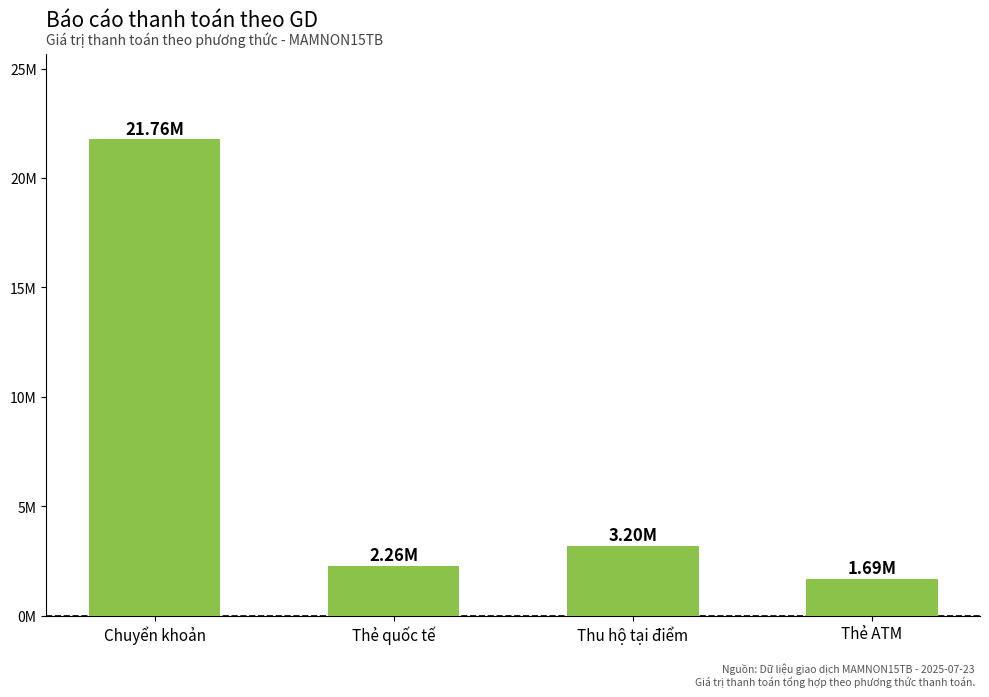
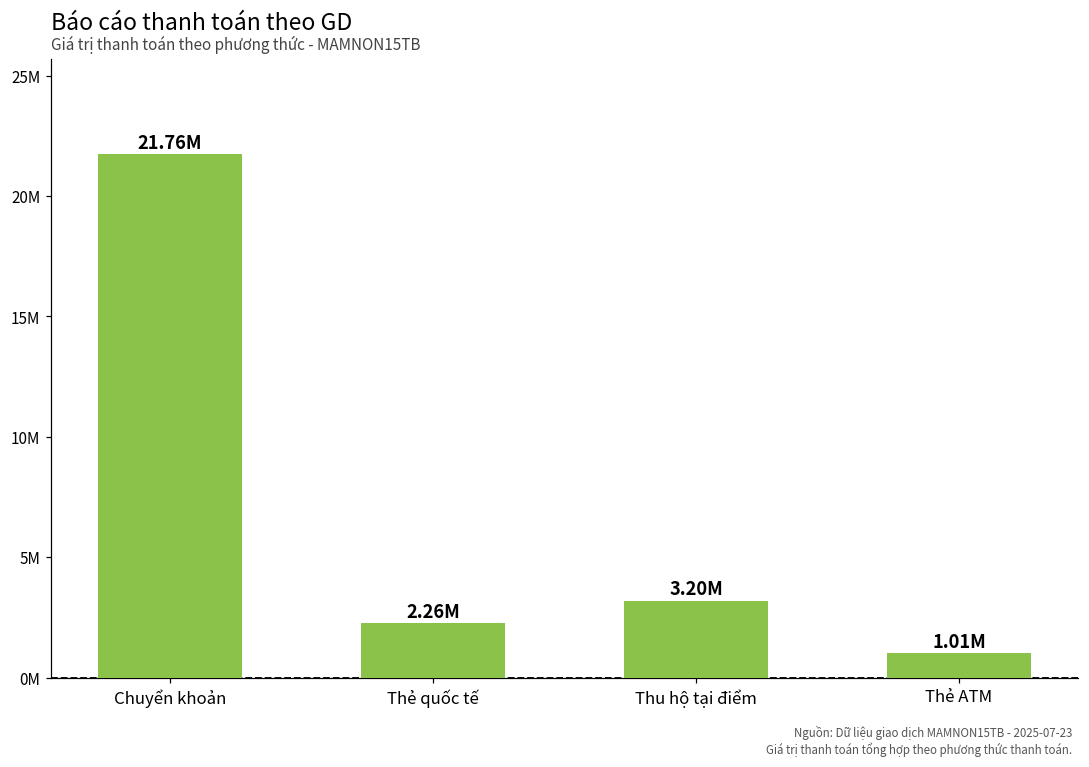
Thẻ ATM: 1.69M -> 1.01M
